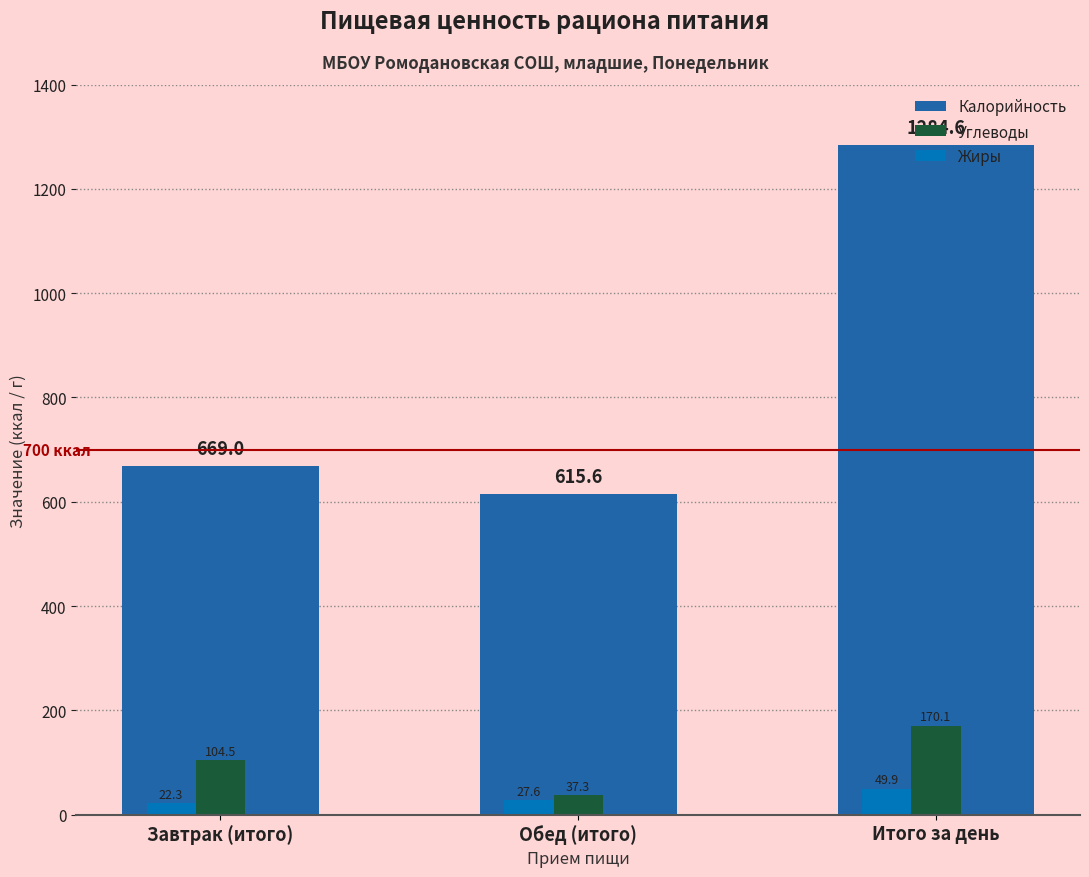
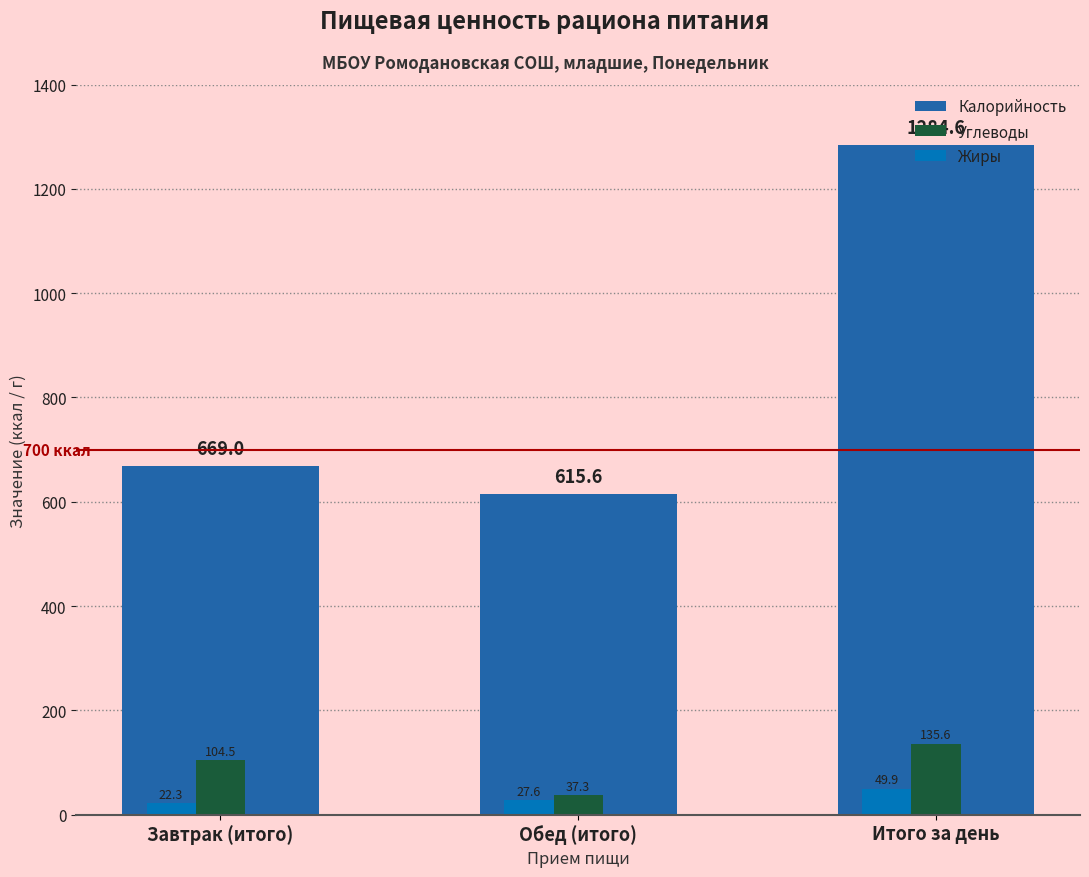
Углеводы, Итого за день: 170.1 -> 135.6
